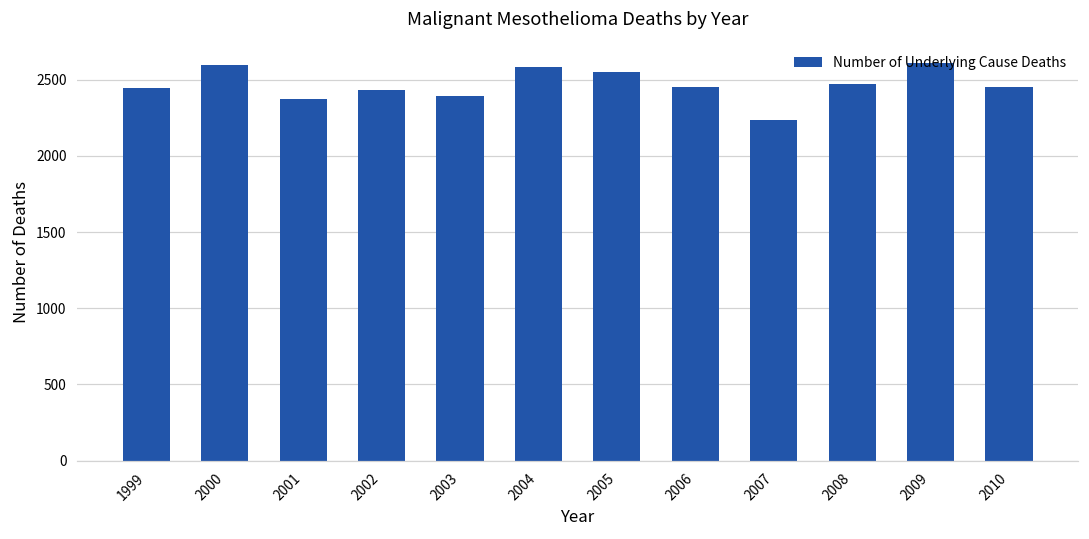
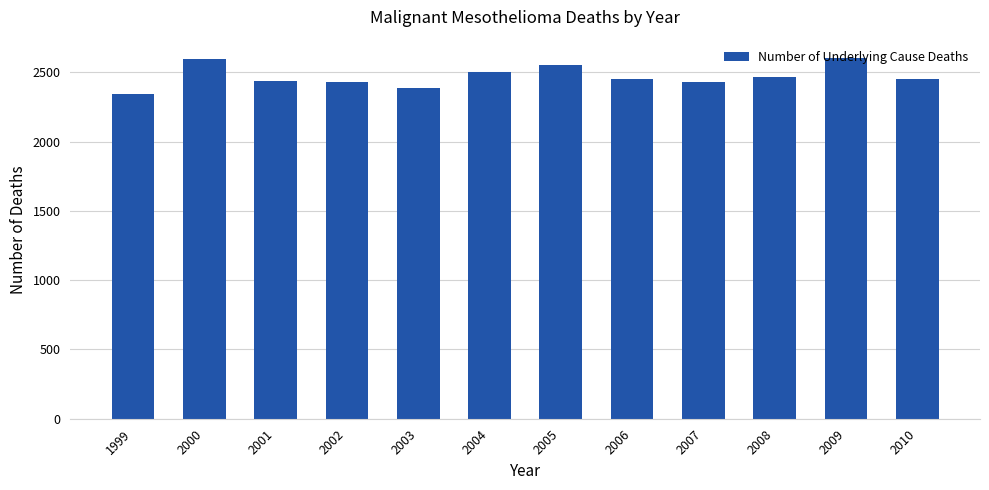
1999: 2440 -> 2340
2001: 2370 -> 2440
2004: 2580 -> 2500
2007: 2230 -> 2430
